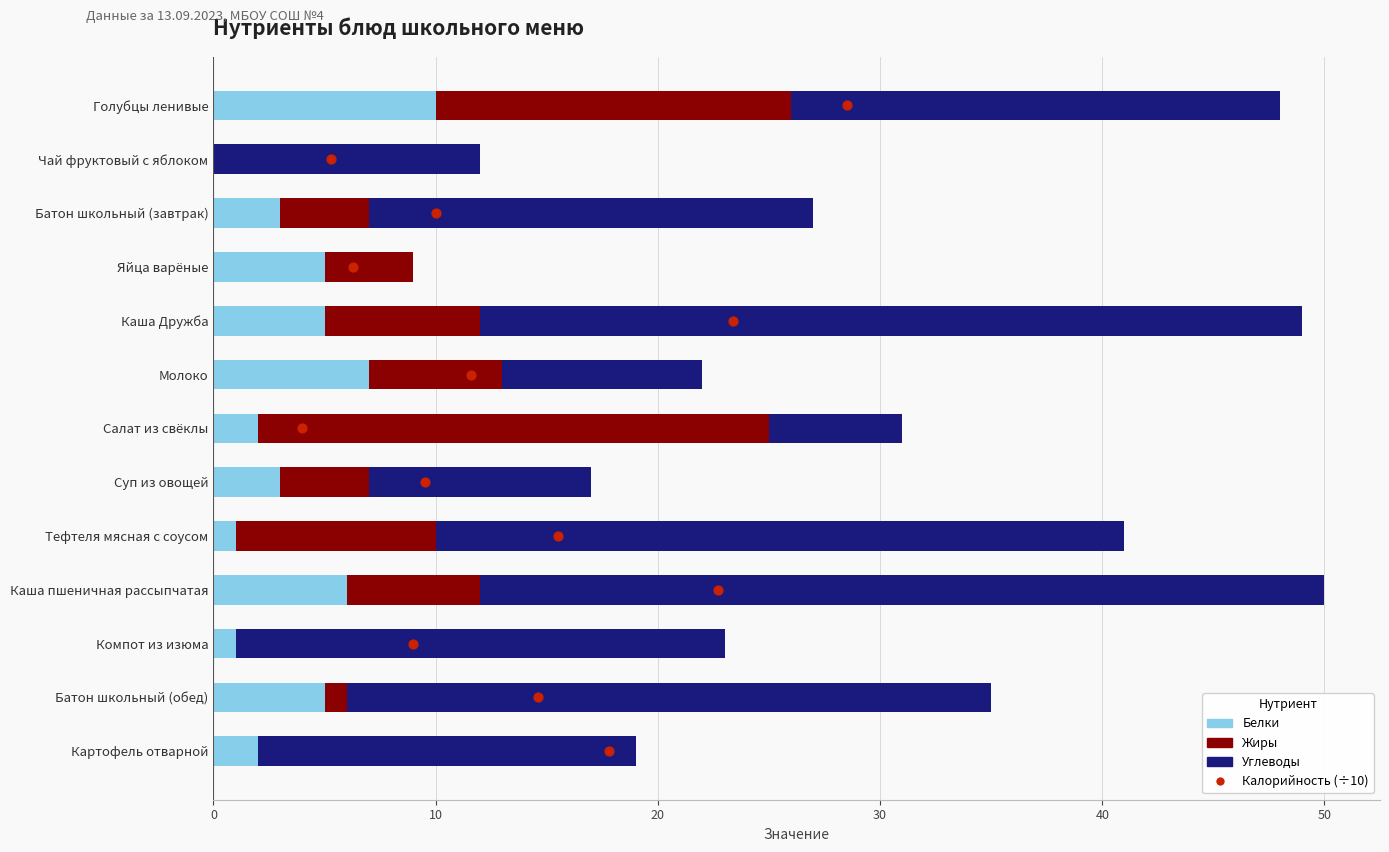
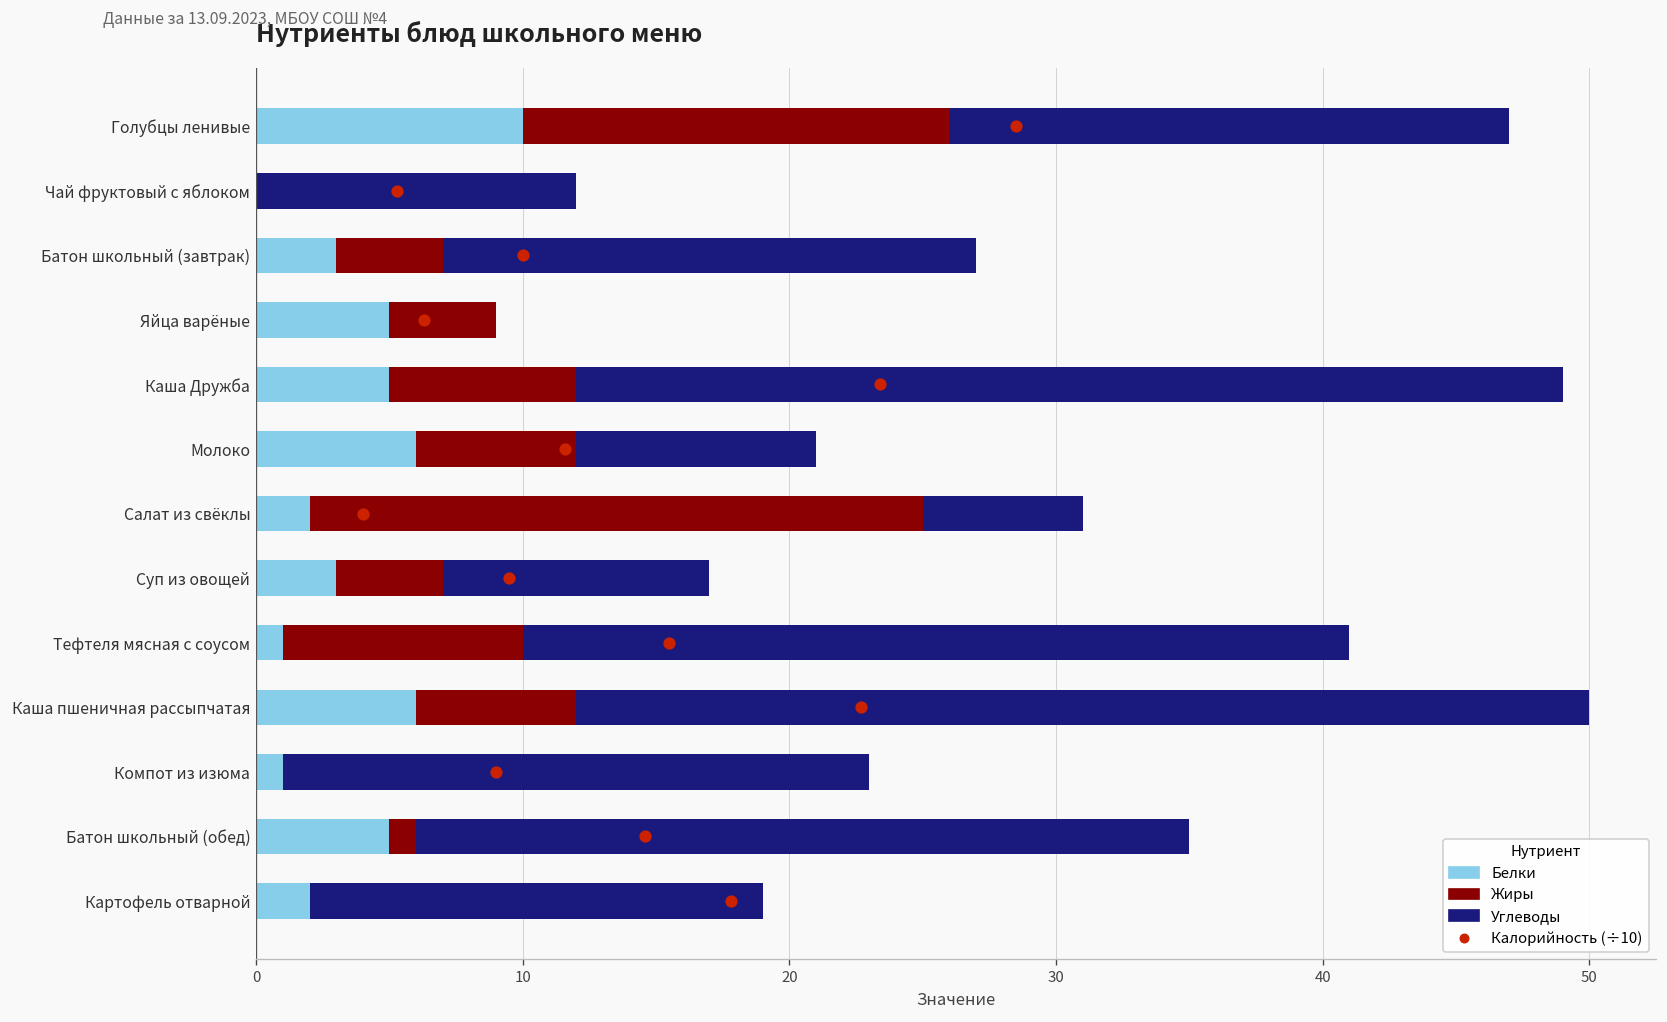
Углеводы, Голубцы ленивые: 22 -> 21
Белки, Молоко: 7 -> 6
